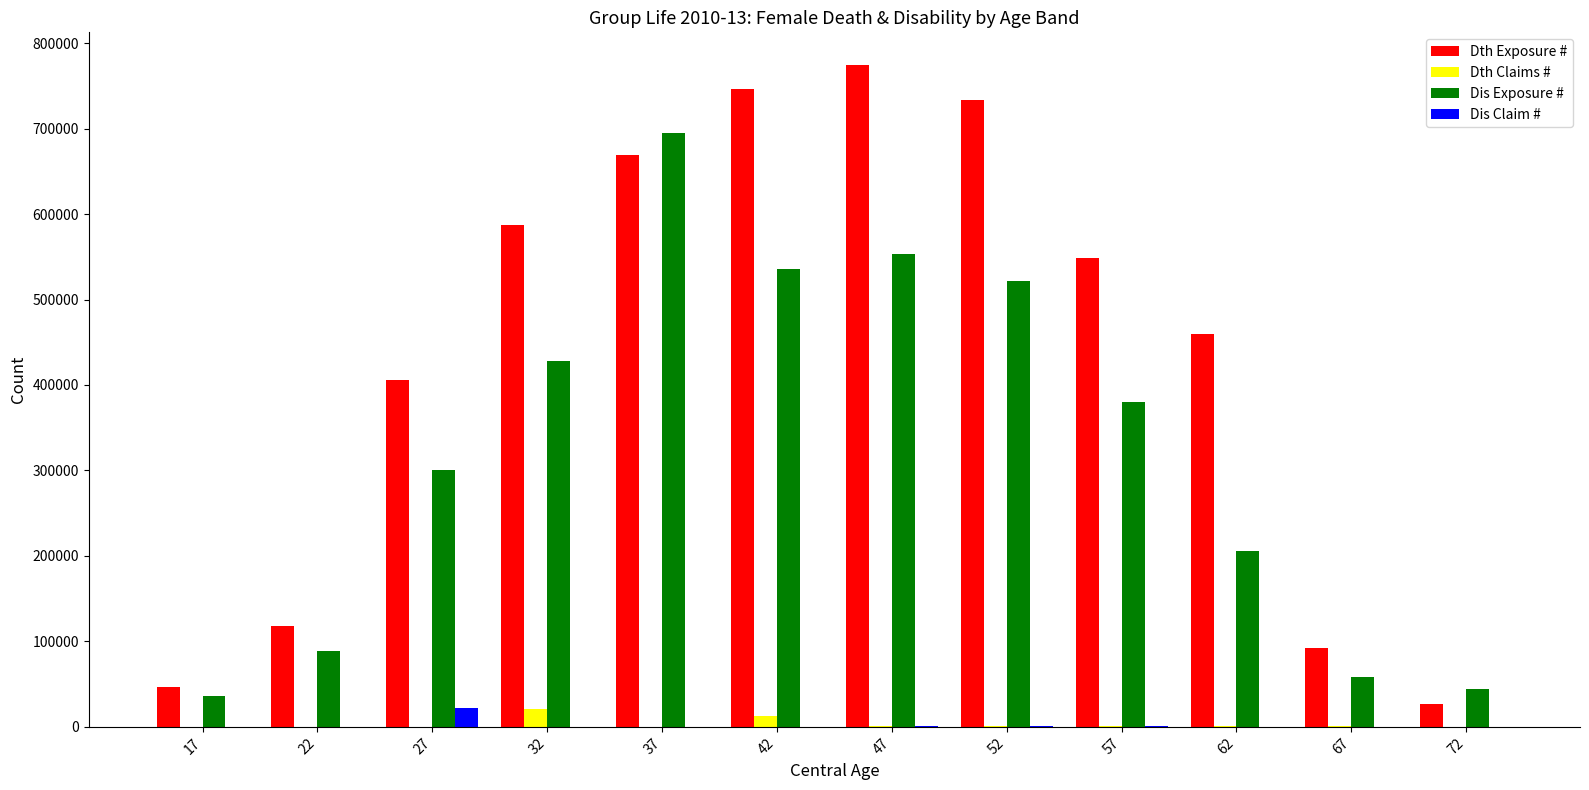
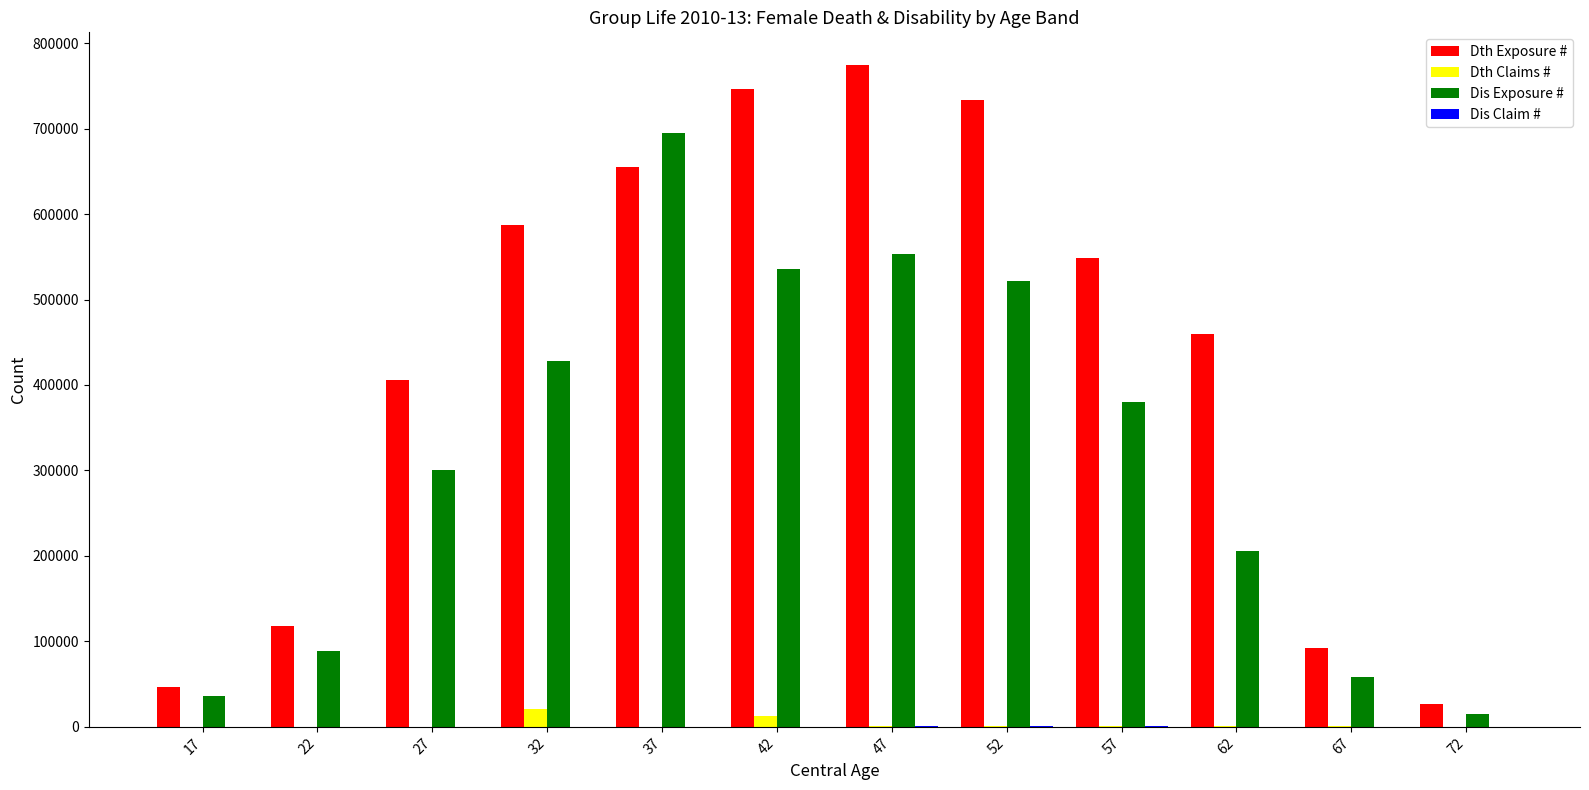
Dis Claim #, 27: 20000 -> 0
Dth Exposure #, 37: 670000 -> 660000
Dis Exposure #, 72: 40000 -> 10000
